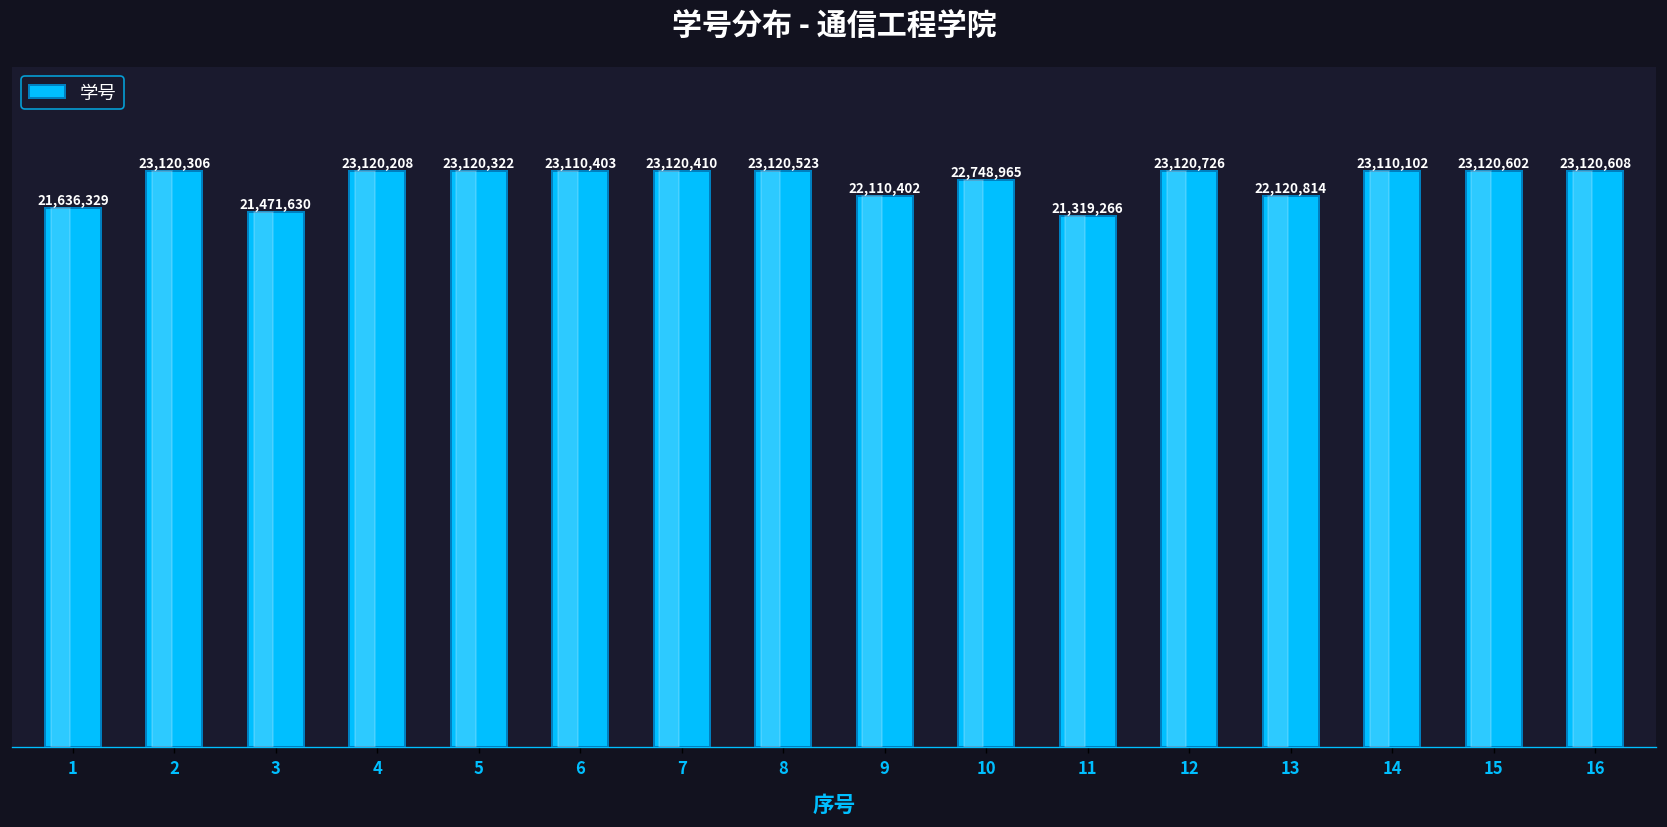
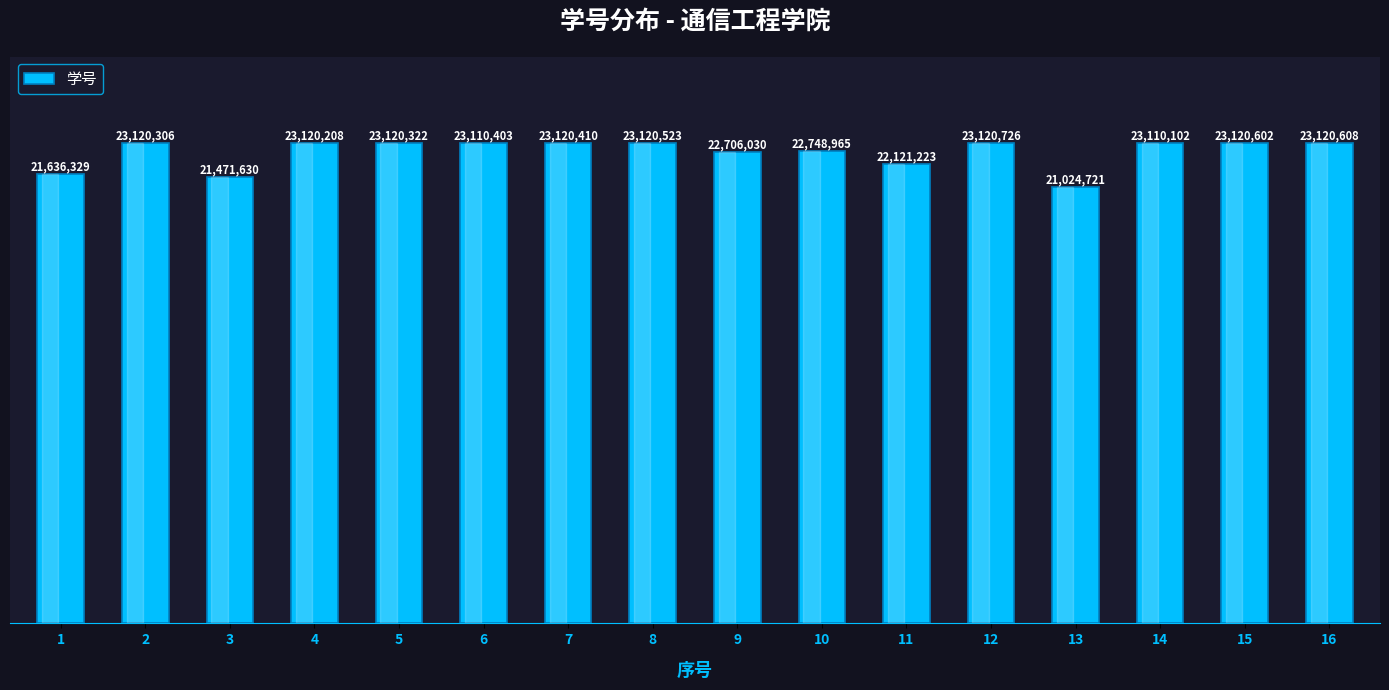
9: 22,110,402 -> 22,706,030
11: 21,319,266 -> 22,121,223
13: 22,120,814 -> 21,024,721
